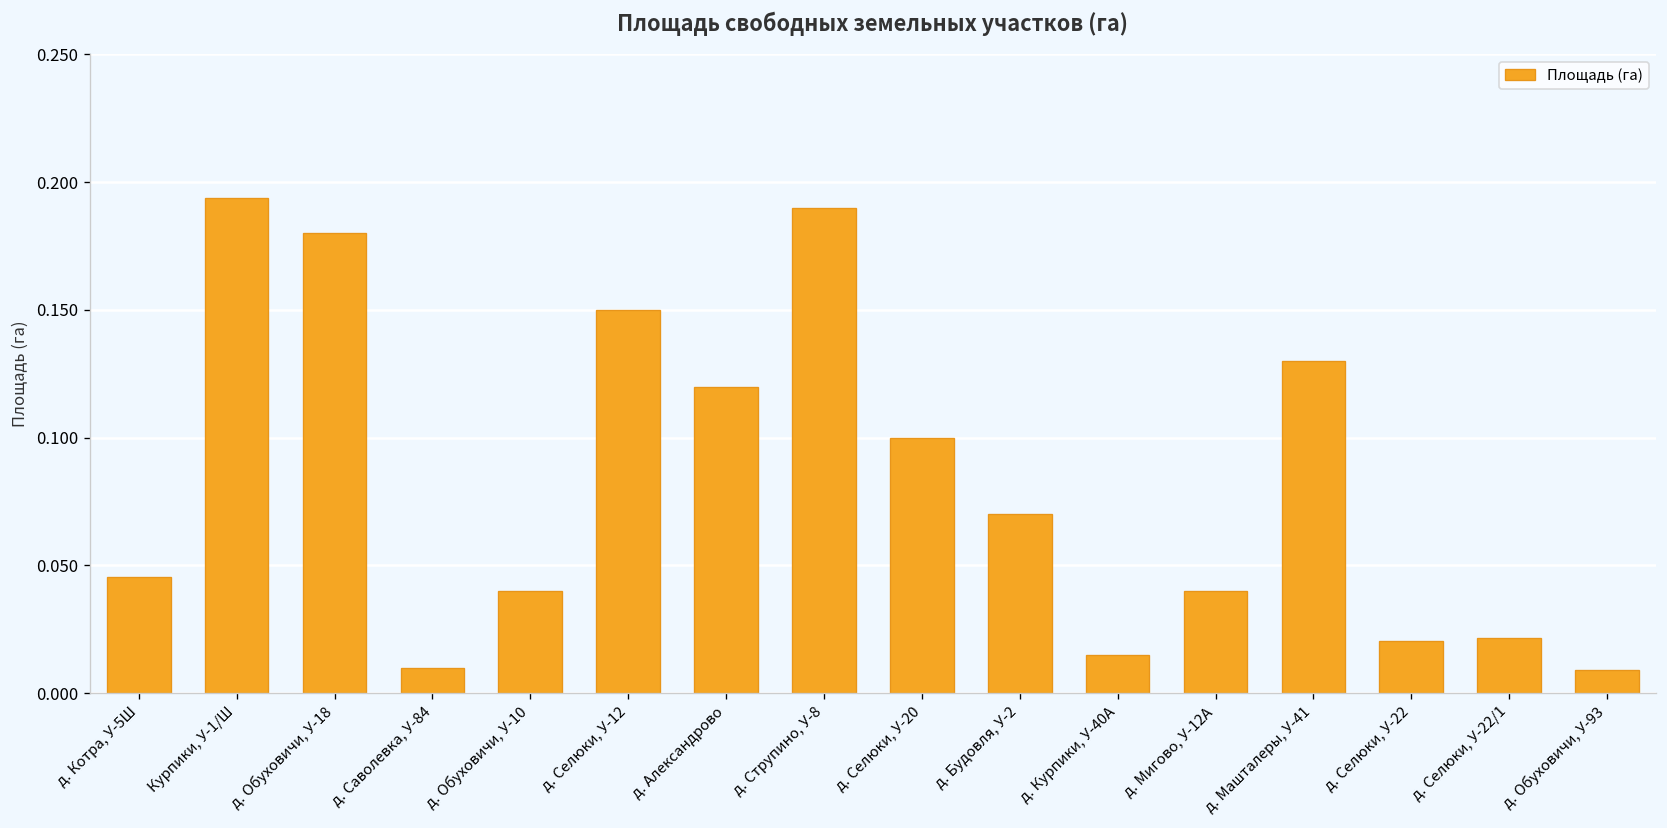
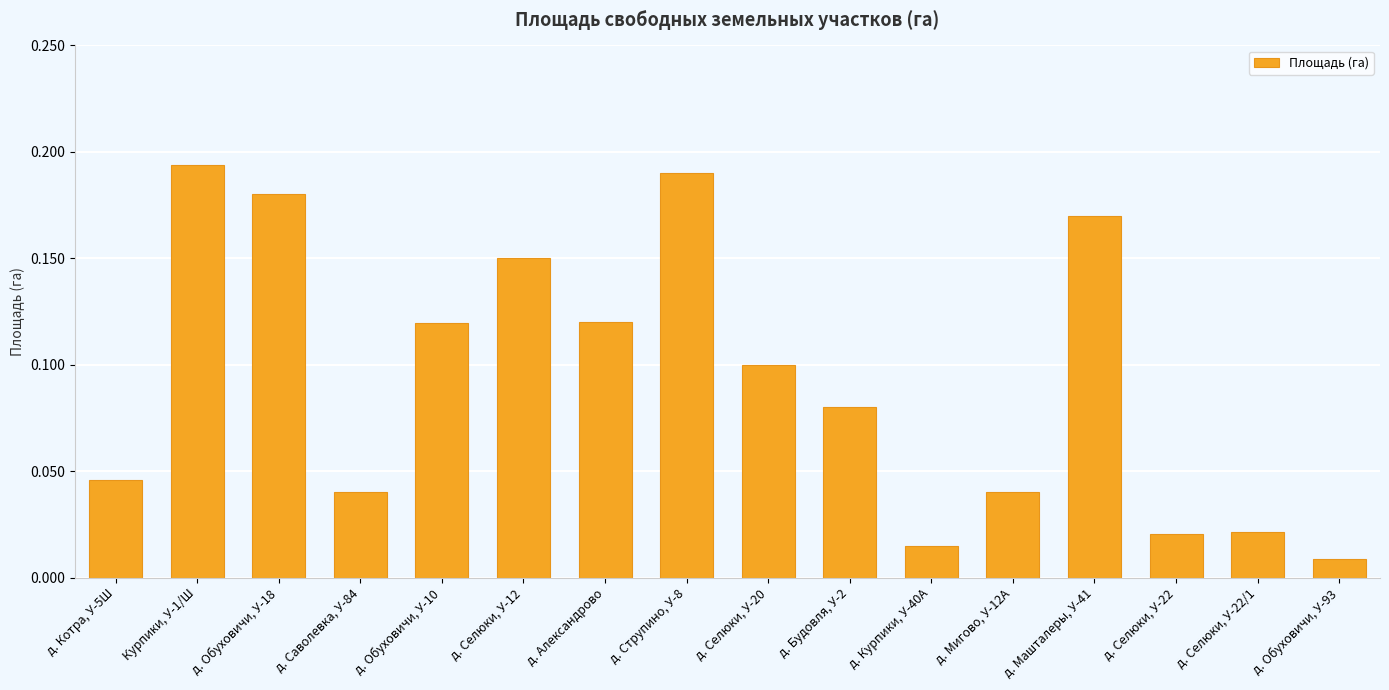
д. Саволевка, У-84: 0.01 -> 0.04
д. Обуховичи, У-10: 0.040 -> 0.120
д. Будовля, У-2: 0.07 -> 0.08
д. Машталеры, У-41: 0.13 -> 0.17
